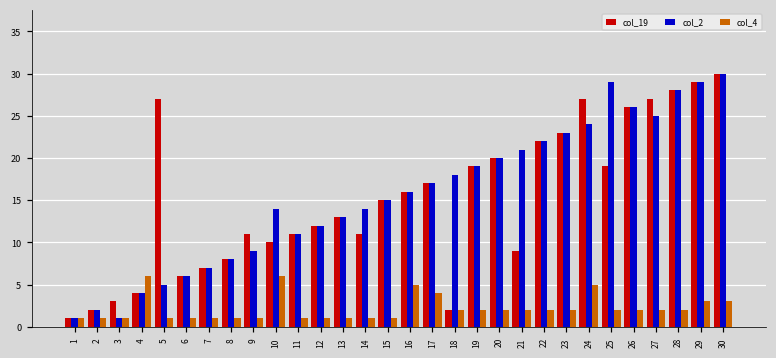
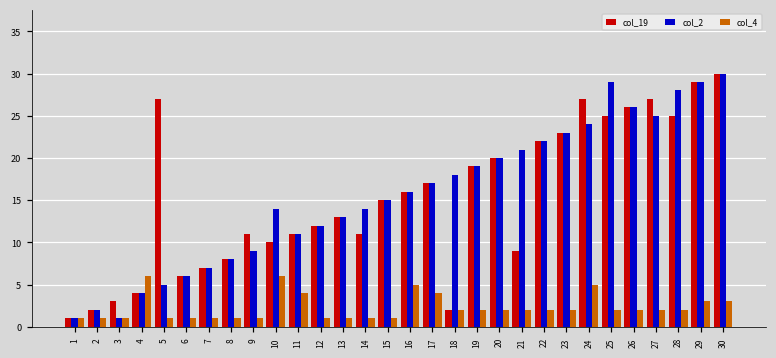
col_4, 11: 1 -> 4
col_19, 25: 19 -> 25
col_19, 28: 28 -> 25
